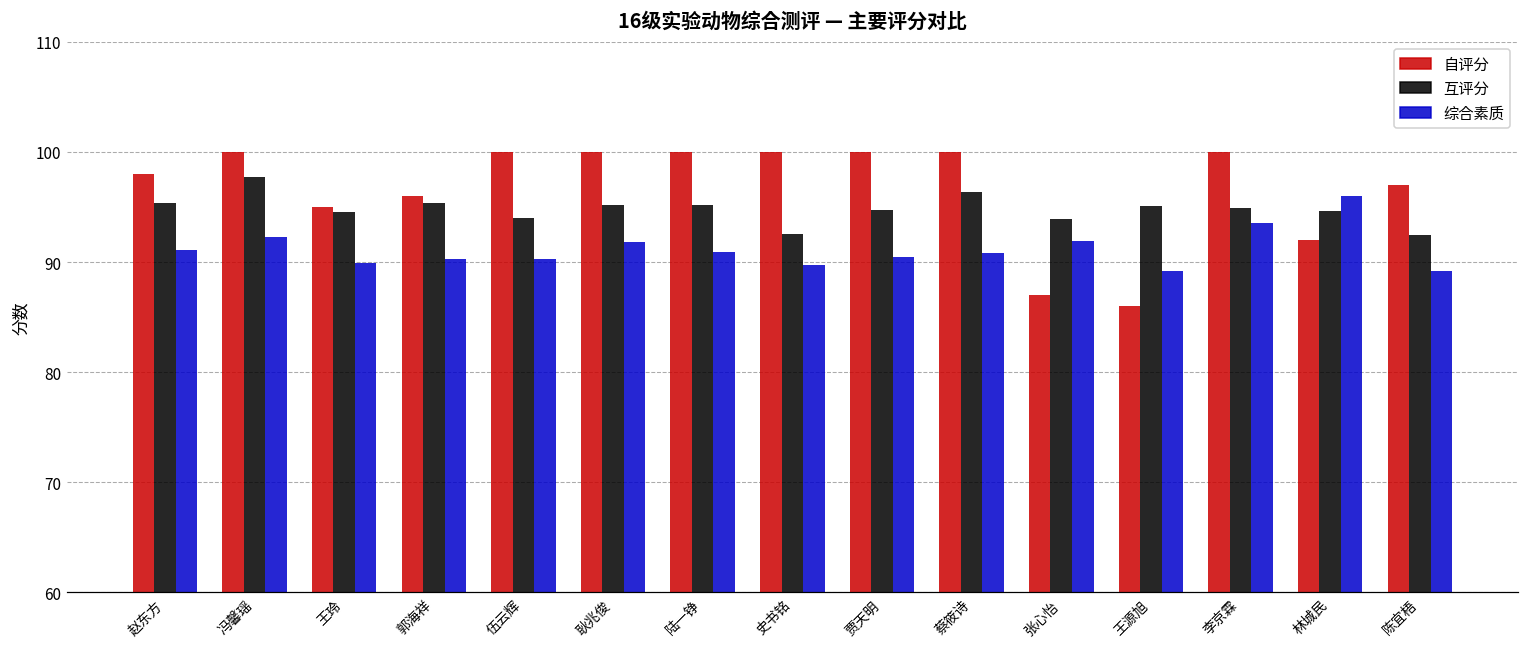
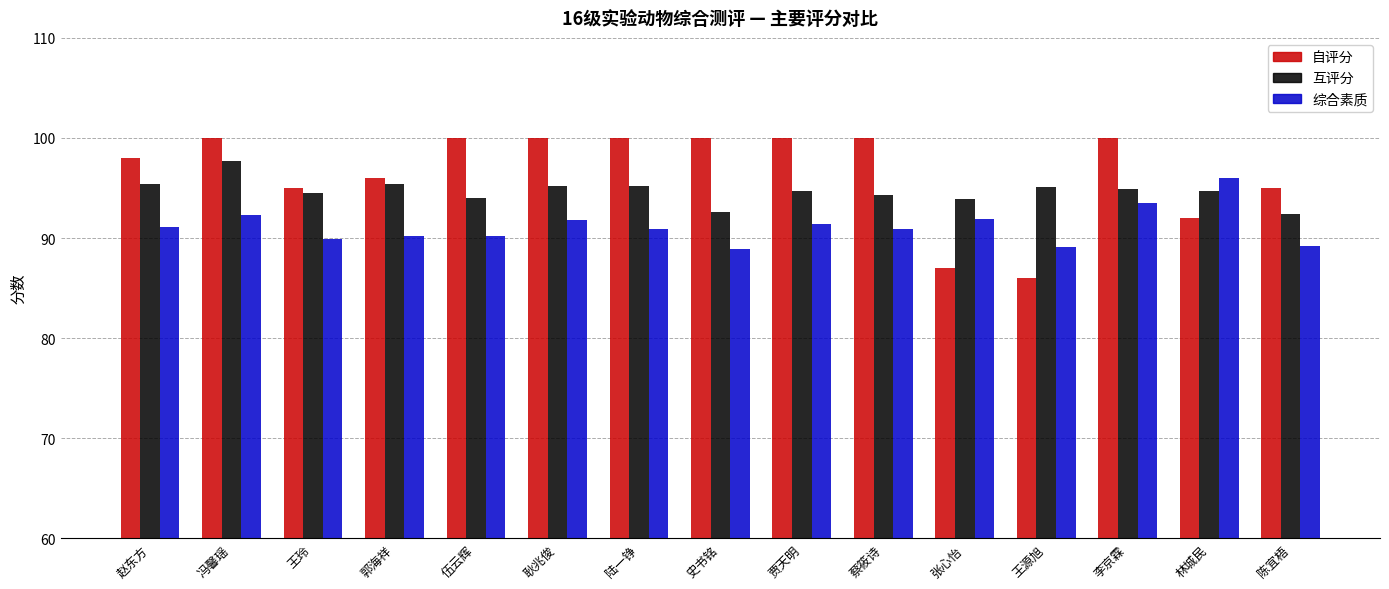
综合素质, 史书铭: 89.7 -> 88.9
综合素质, 贾天明: 90.4 -> 91.4
互评分, 蔡筱诗: 96.3 -> 94.3
自评分, 陈宜梧: 97 -> 95
